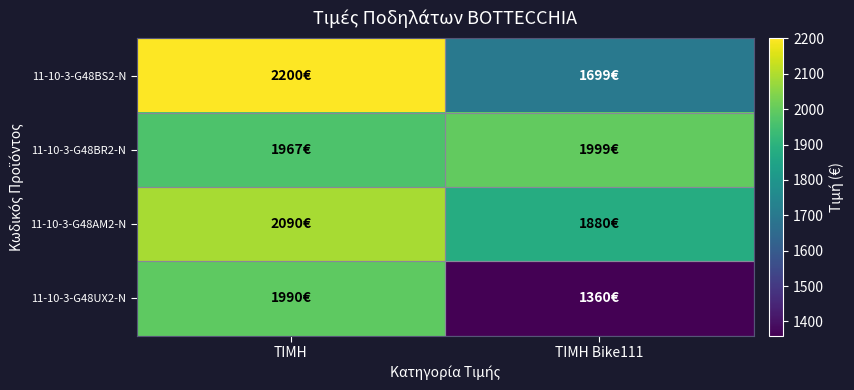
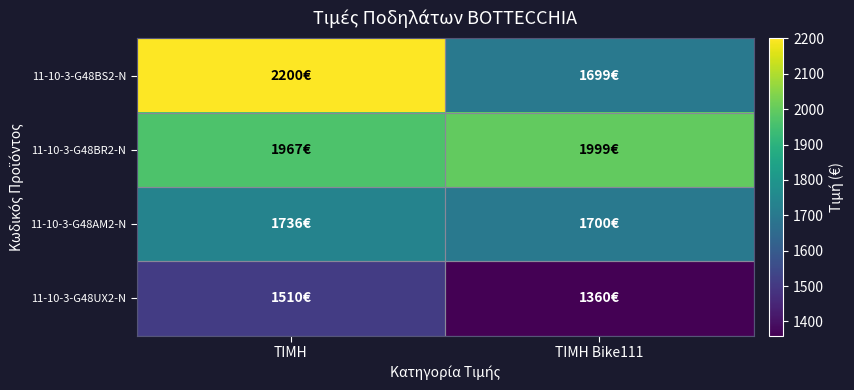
11-10-3-G48AM2-N, ΤΙΜΗ: 2090€ -> 1736€
11-10-3-G48AM2-N, ΤΙΜΗ Bike111: 1880€ -> 1700€
11-10-3-G48UX2-N, ΤΙΜΗ: 1990€ -> 1510€
